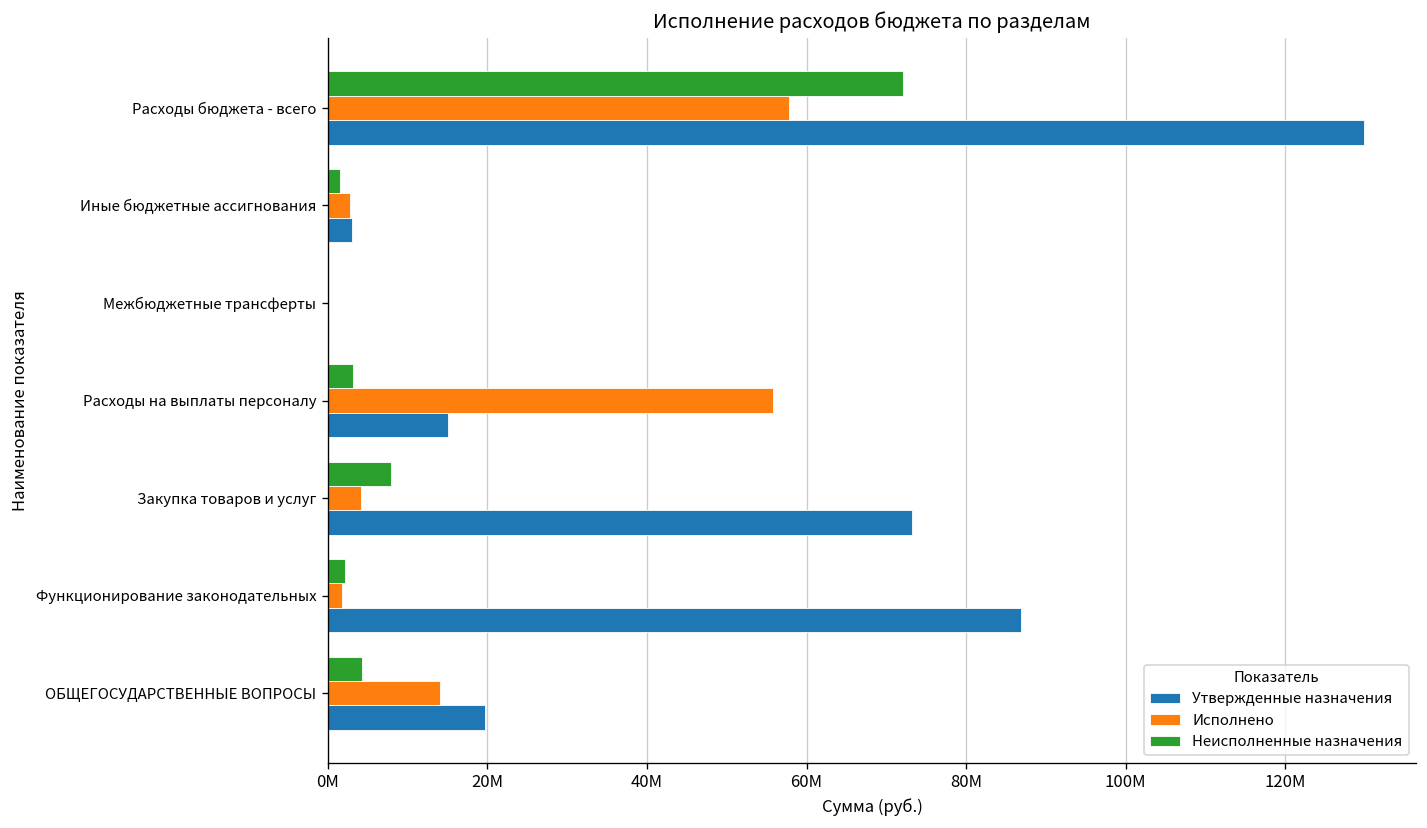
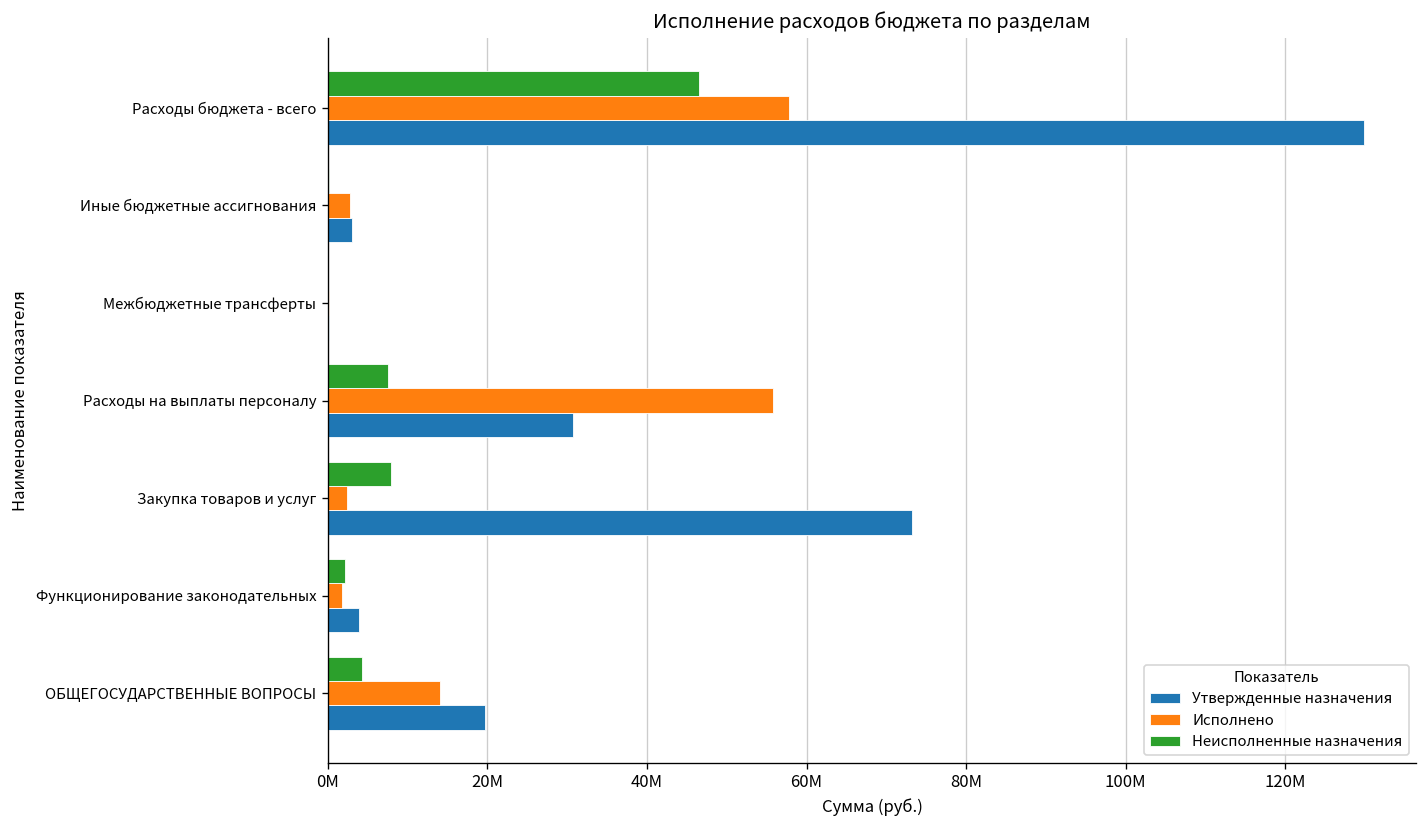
Неисполненные назначения, Расходы бюджета - всего: 72000000 -> 47000000
Неисполненные назначения, Иные бюджетные ассигнования: 2000000 -> 0
Неисполненные назначения, Расходы на выплаты персоналу: 3000000 -> 8000000
Утвержденные назначения, Расходы на выплаты персоналу: 15000000 -> 31000000
Исполнено, Закупка товаров и услуг: 4000000 -> 2000000
Утвержденные назначения, Функционирование законодательных: 87000000 -> 4000000
